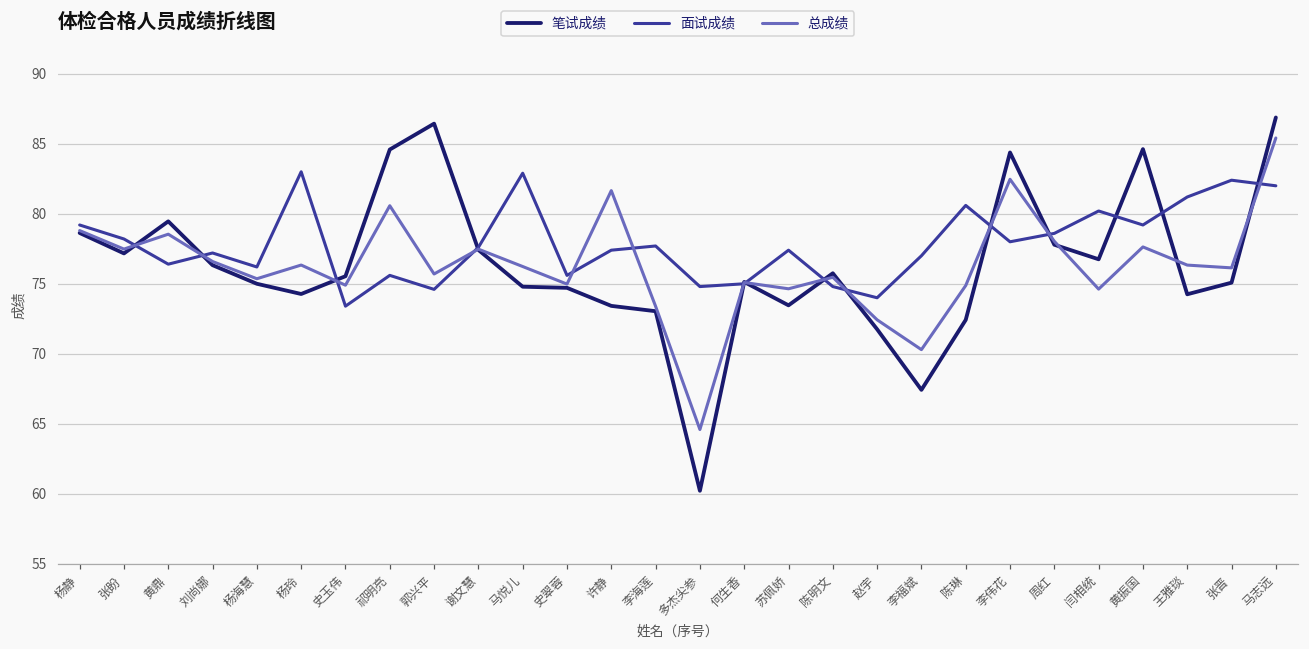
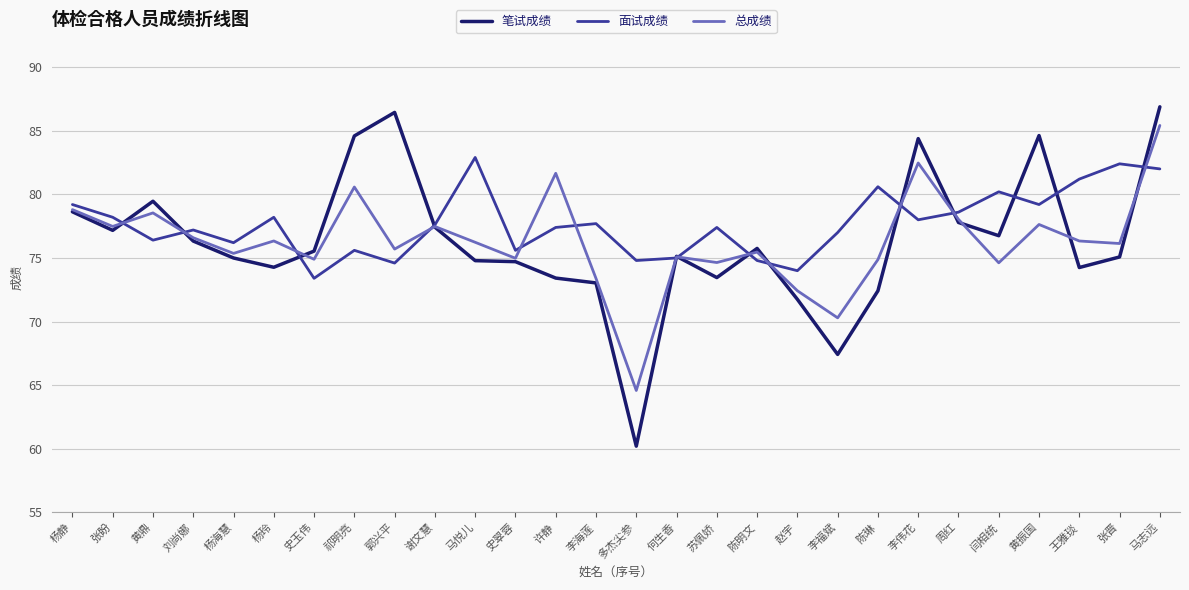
面试成绩, 杨玲: 83.0 -> 78.2
